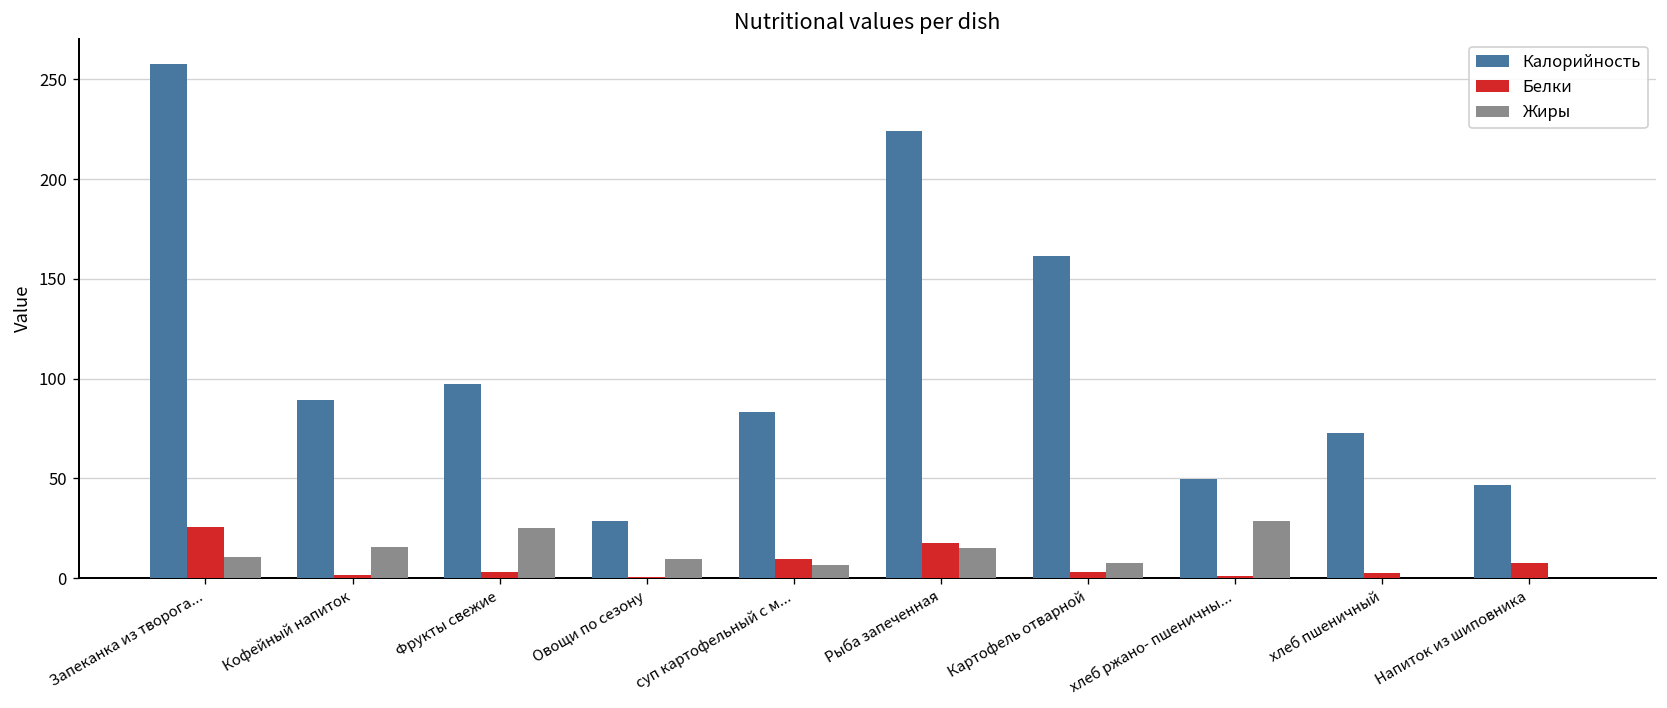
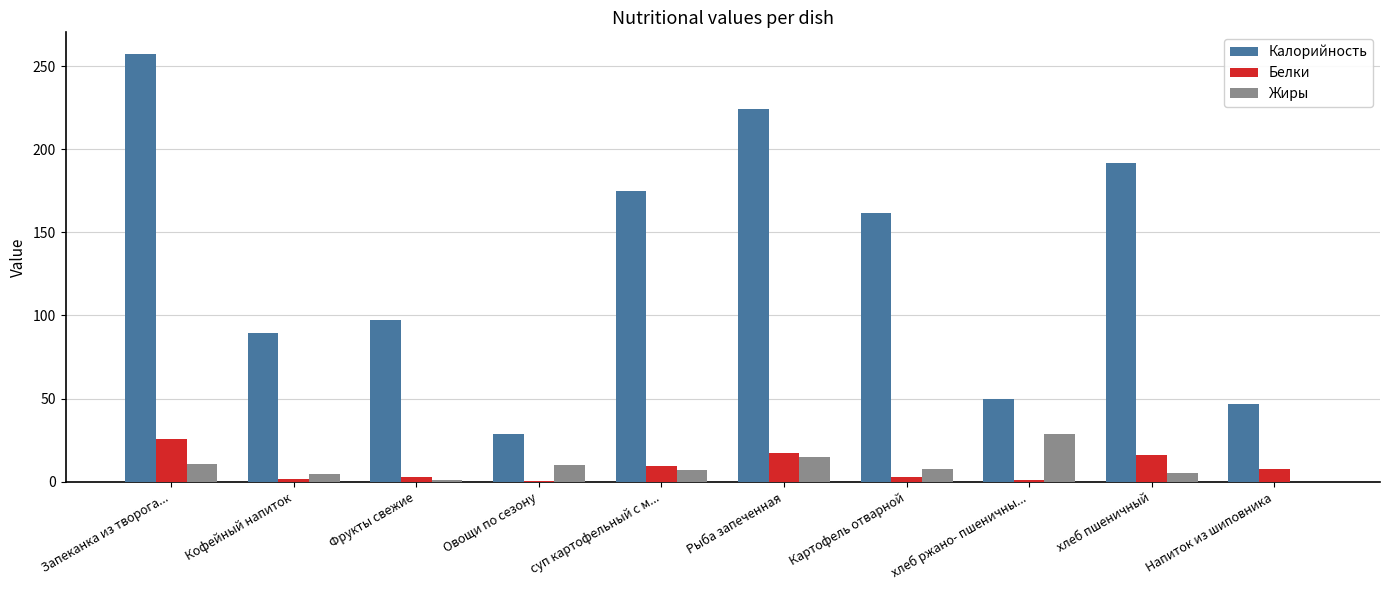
Жиры, Кофейный напиток: 15 -> 5
Жиры, Фрукты свежие: 25 -> 1
Калорийность, суп картофельный с м...: 83 -> 175
Калорийность, хлеб пшеничный: 73 -> 191
Белки, хлеб пшеничный: 2 -> 16
Жиры, хлеб пшеничный: 0 -> 6
